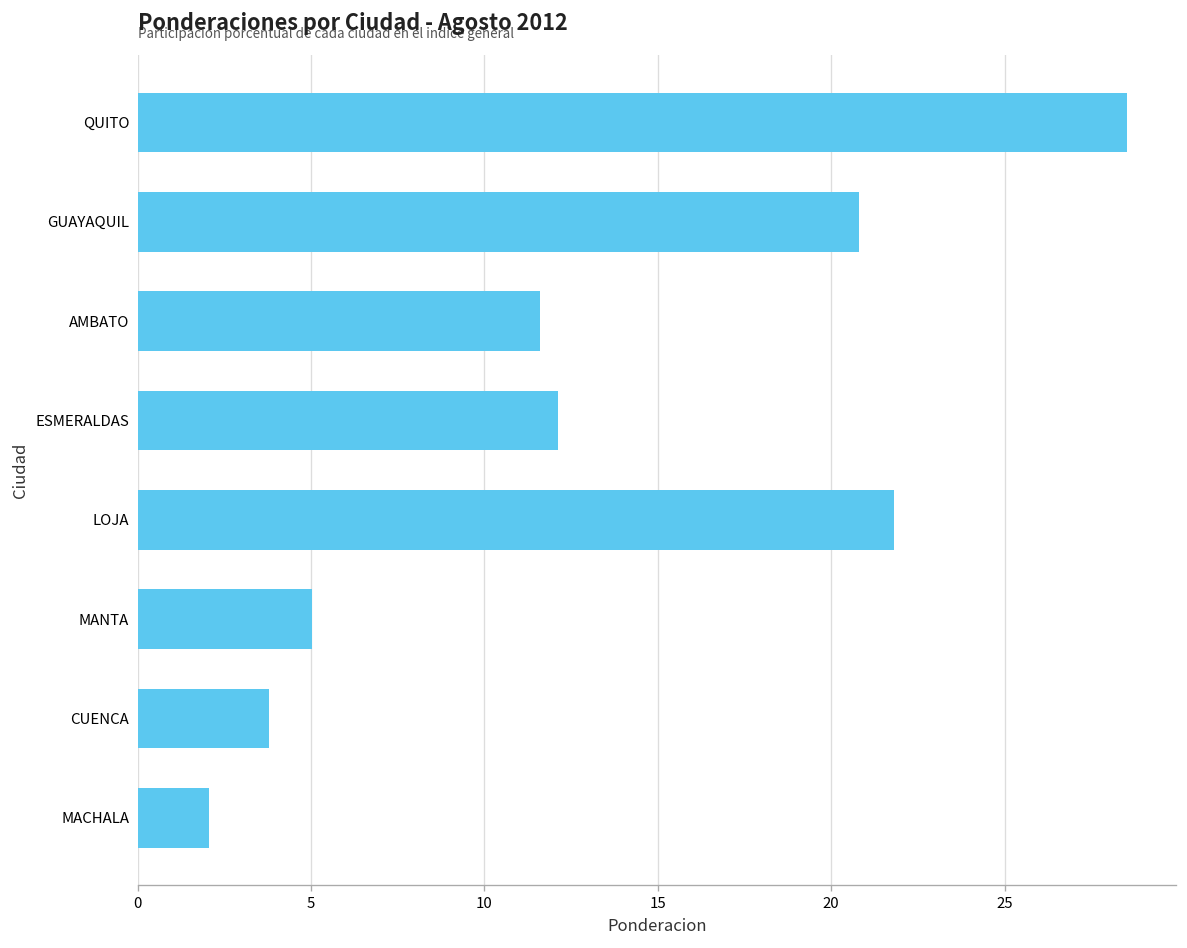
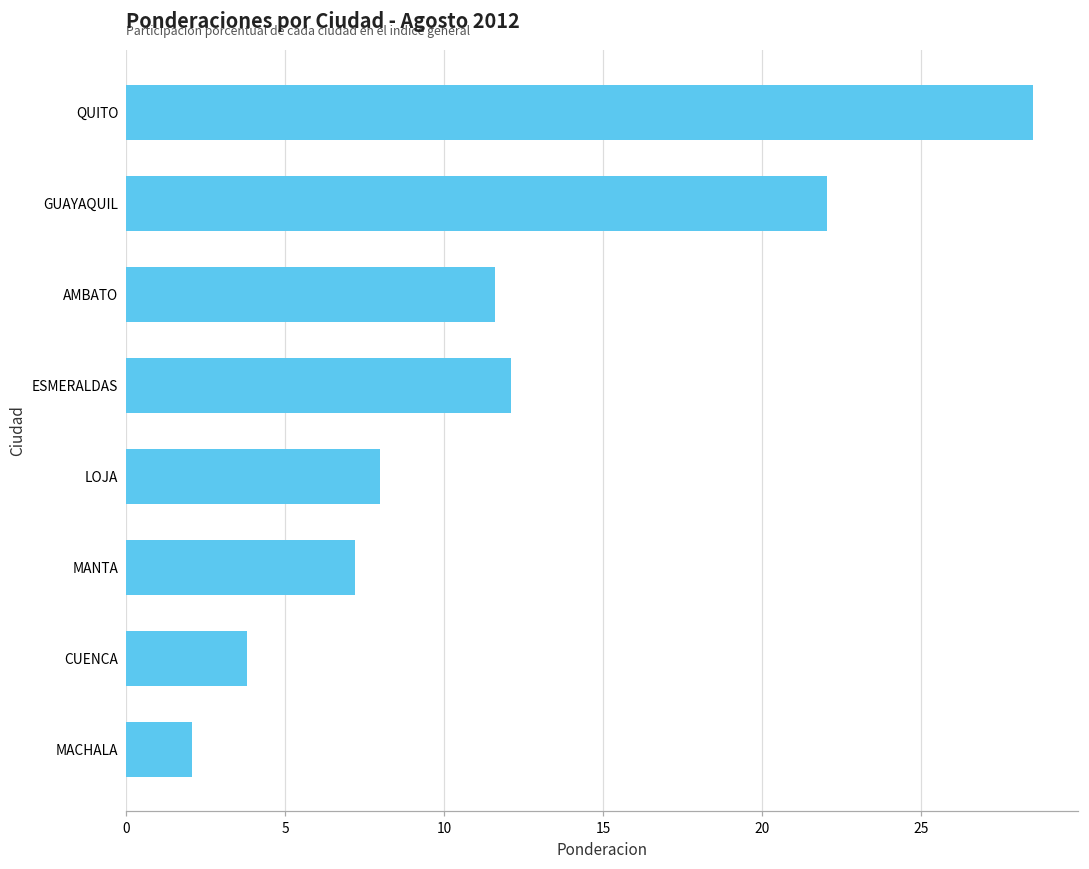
GUAYAQUIL: 20.8 -> 22.0
LOJA: 21.8 -> 8.0
MANTA: 5.0 -> 7.2
